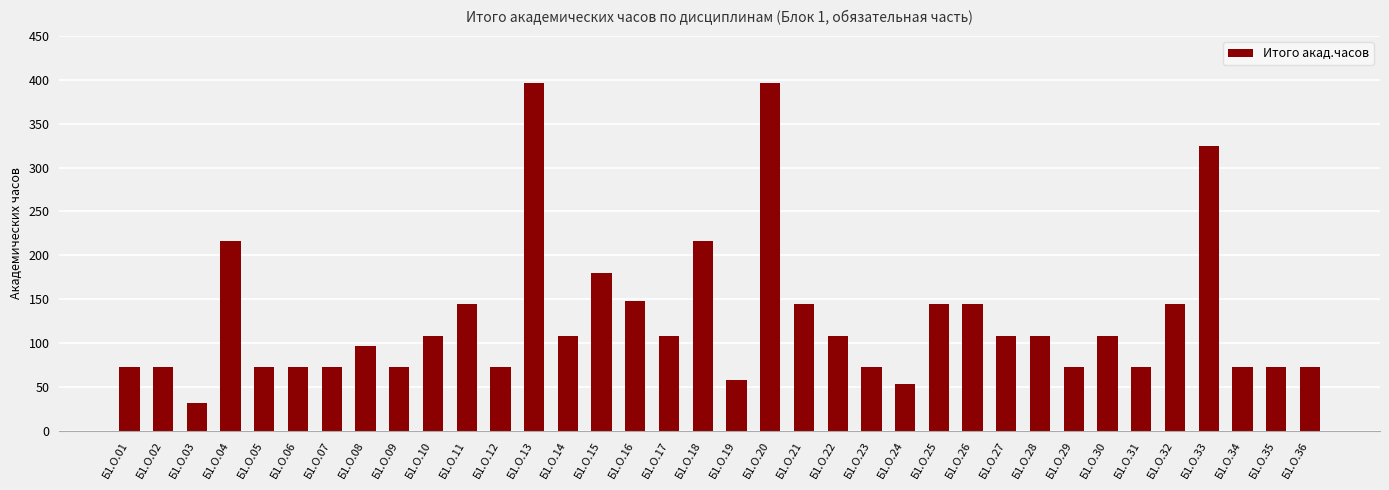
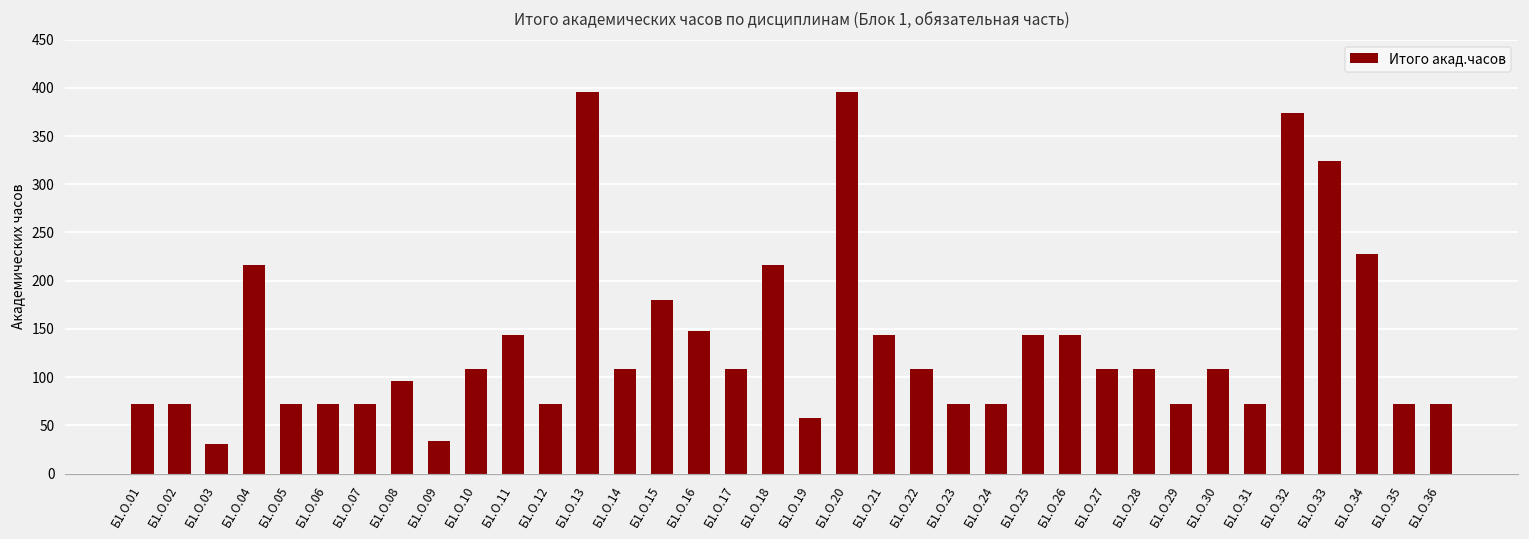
Б1.О.09: 70 -> 30
Б1.О.24: 50 -> 70
Б1.О.32: 140 -> 370
Б1.О.34: 70 -> 230
